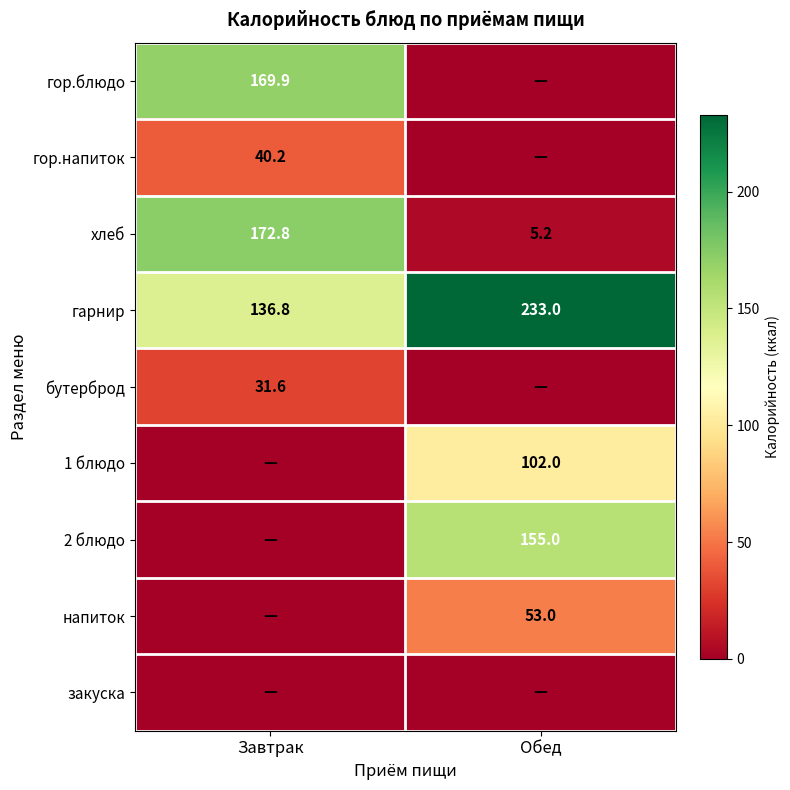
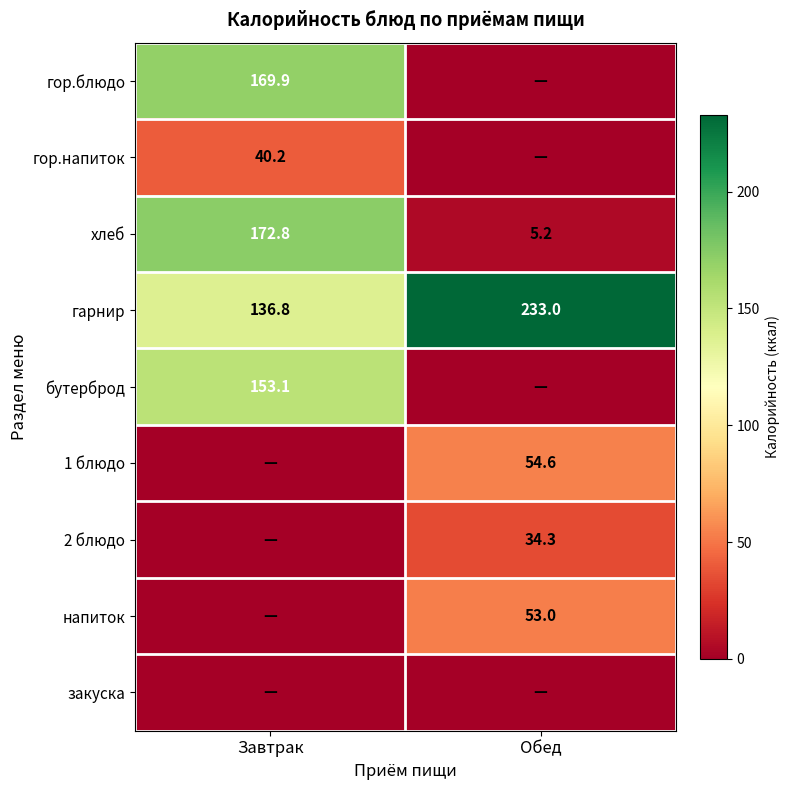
бутерброд, Завтрак: 31.6 -> 153.1
1 блюдо, Обед: 102.0 -> 54.6
2 блюдо, Обед: 155.0 -> 34.3
